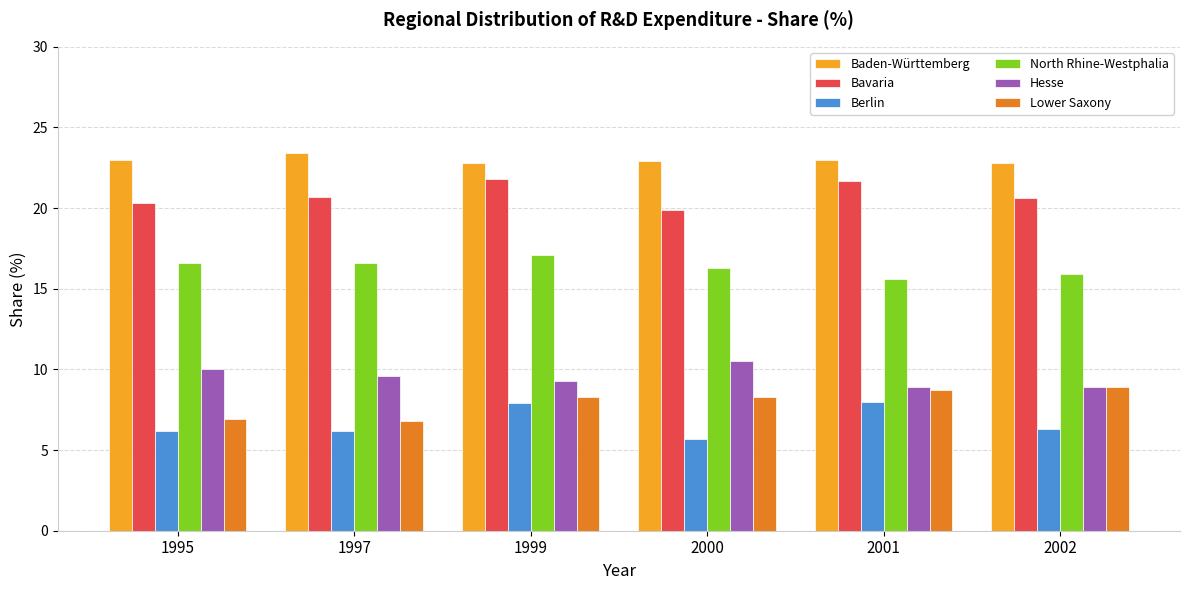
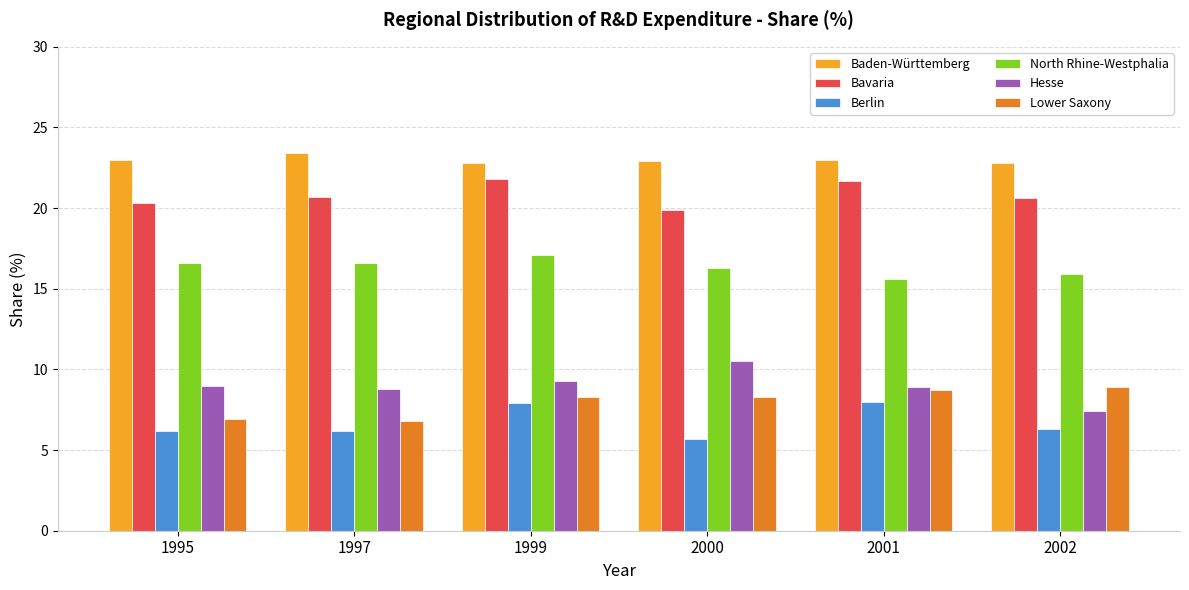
Hesse, 1995: 10 -> 9
Hesse, 1997: 9.6 -> 8.8
Hesse, 2002: 8.9 -> 7.4
